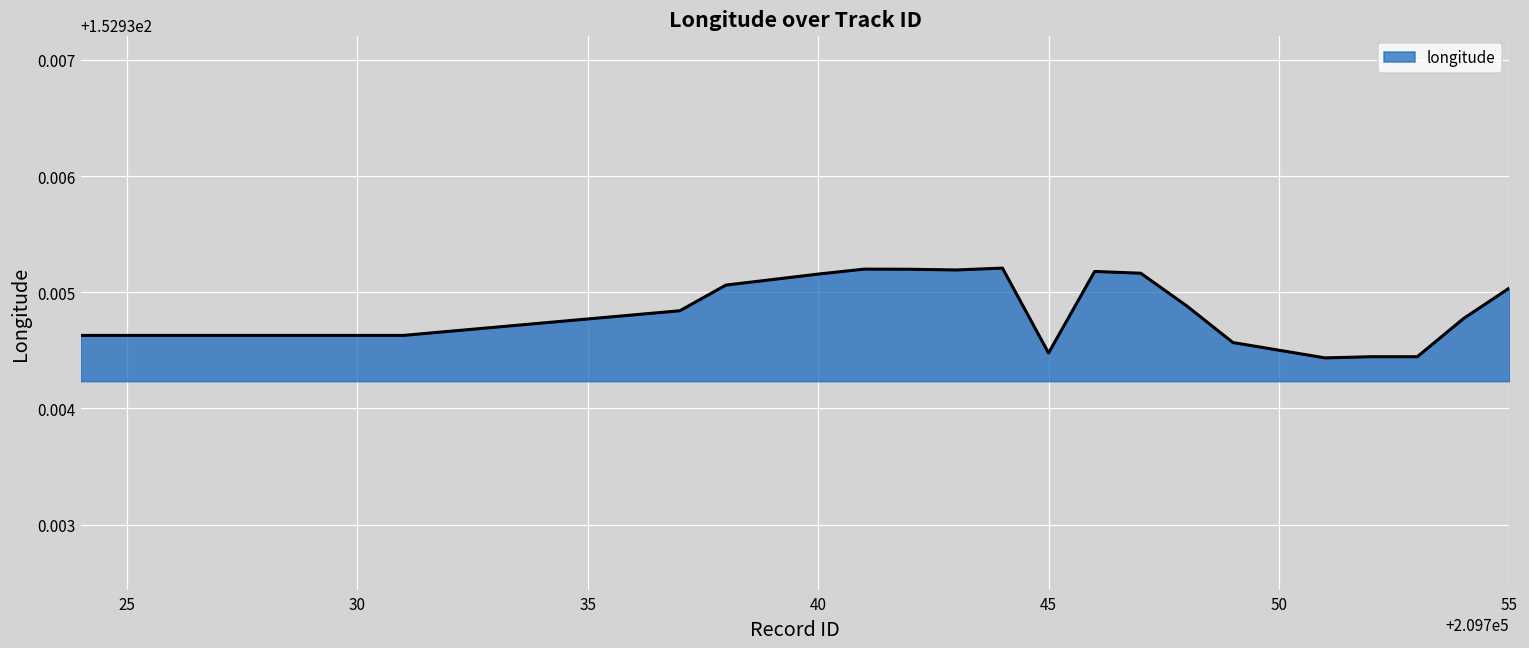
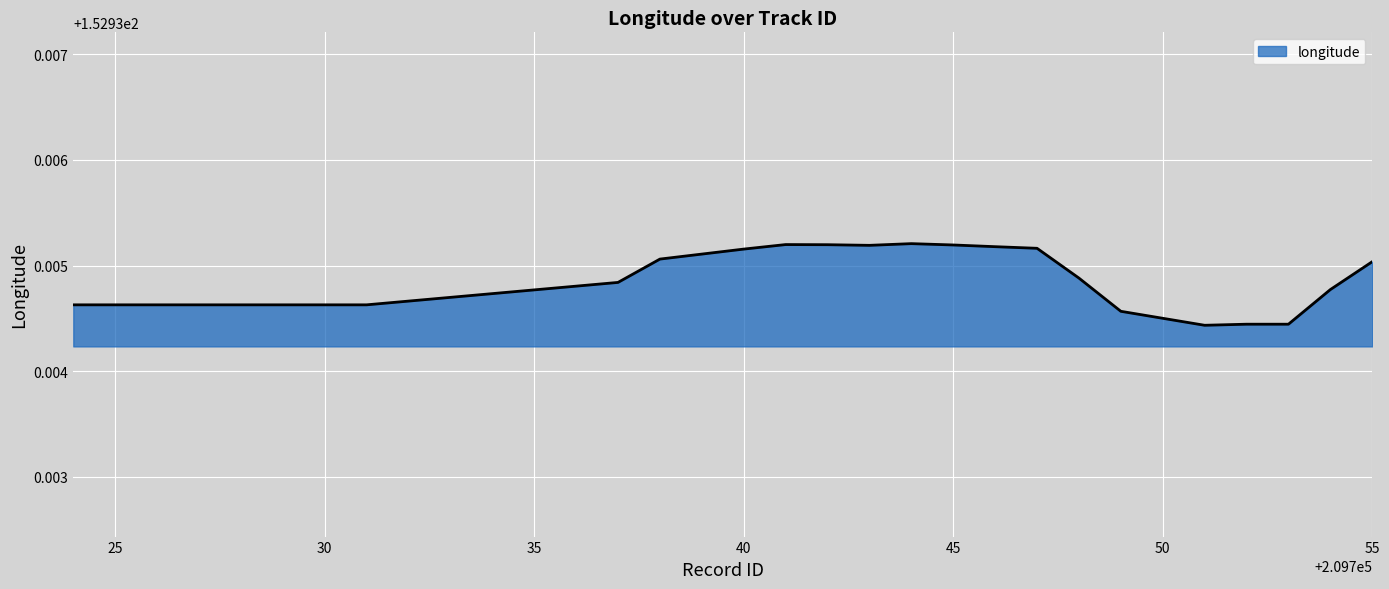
45: 152.93448 -> 152.93519
